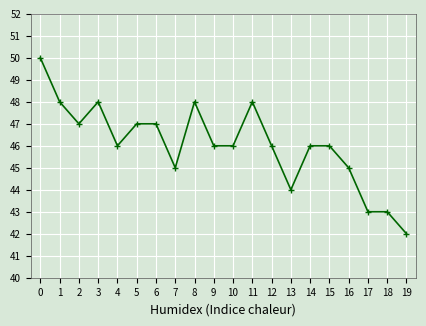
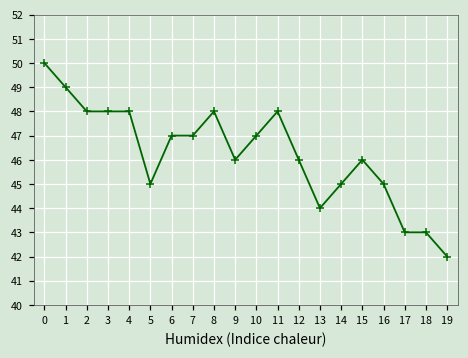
1: 48 -> 49
2: 47 -> 48
4: 46 -> 48
5: 47 -> 45
7: 45 -> 47
10: 46 -> 47
14: 46 -> 45
